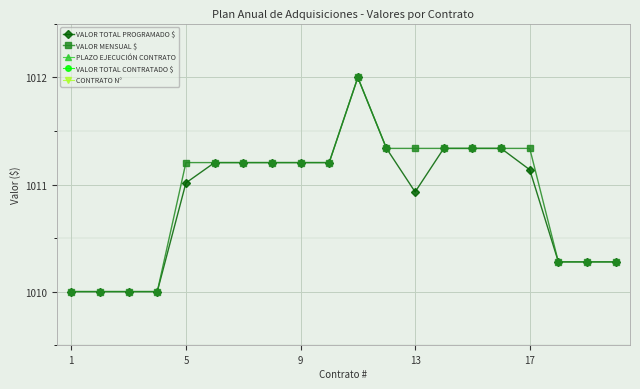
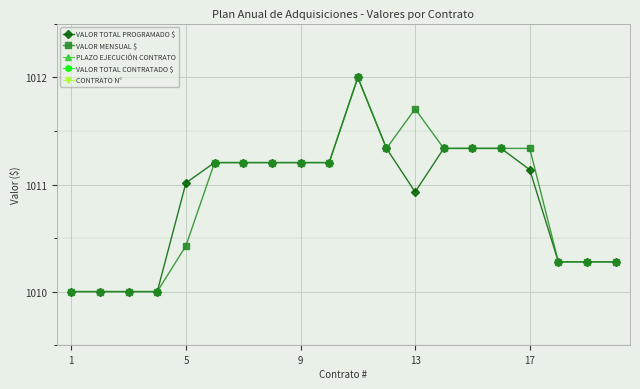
VALOR MENSUAL $, 5: 1011.20 -> 1010.43
VALOR MENSUAL $, 13: 1011.34 -> 1011.71
